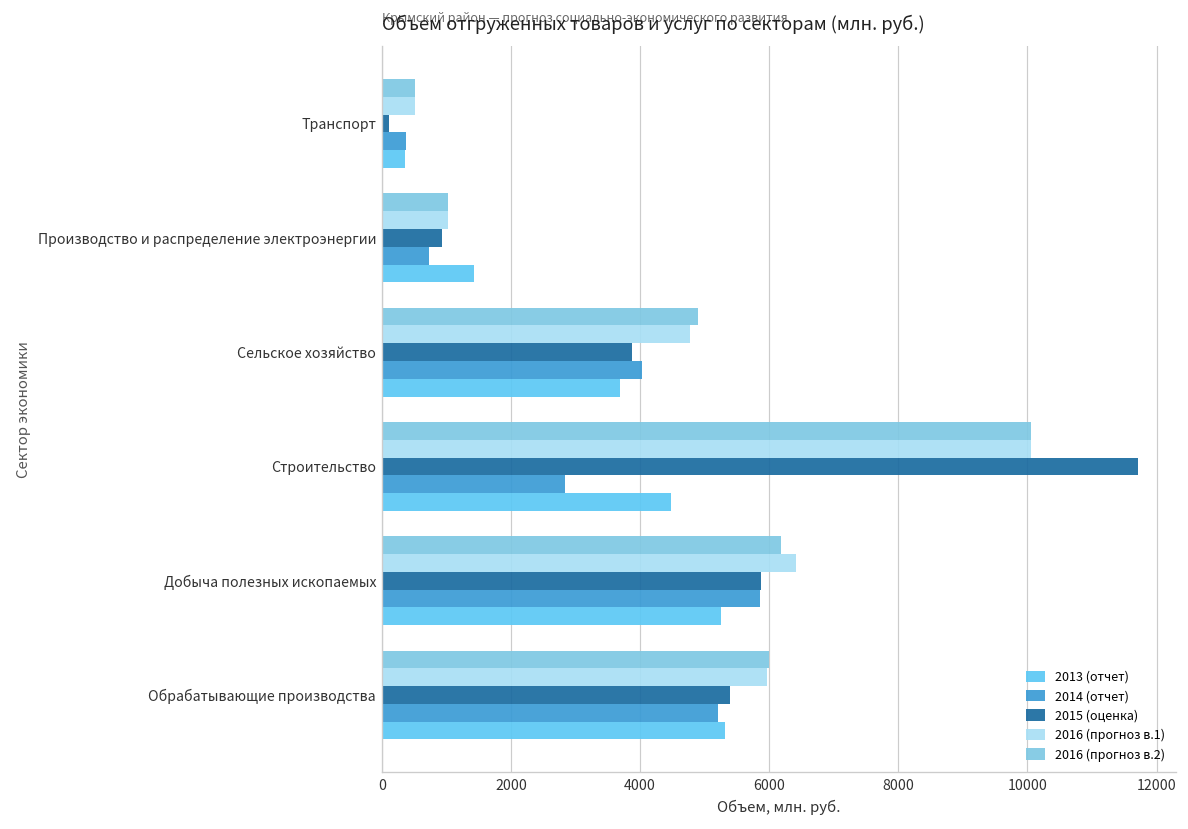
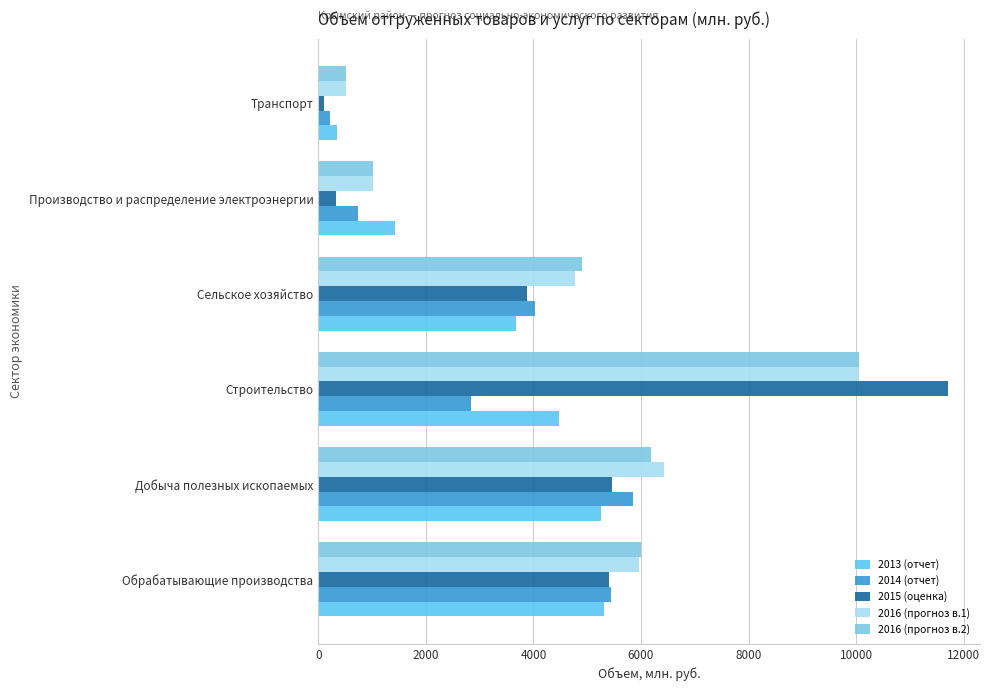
2014 (отчет), Транспорт: 400 -> 200
2015 (оценка), Производство и распределение электроэнергии: 900 -> 300
2015 (оценка), Добыча полезных ископаемых: 5900 -> 5500
2014 (отчет), Обрабатывающие производства: 5200 -> 5400
